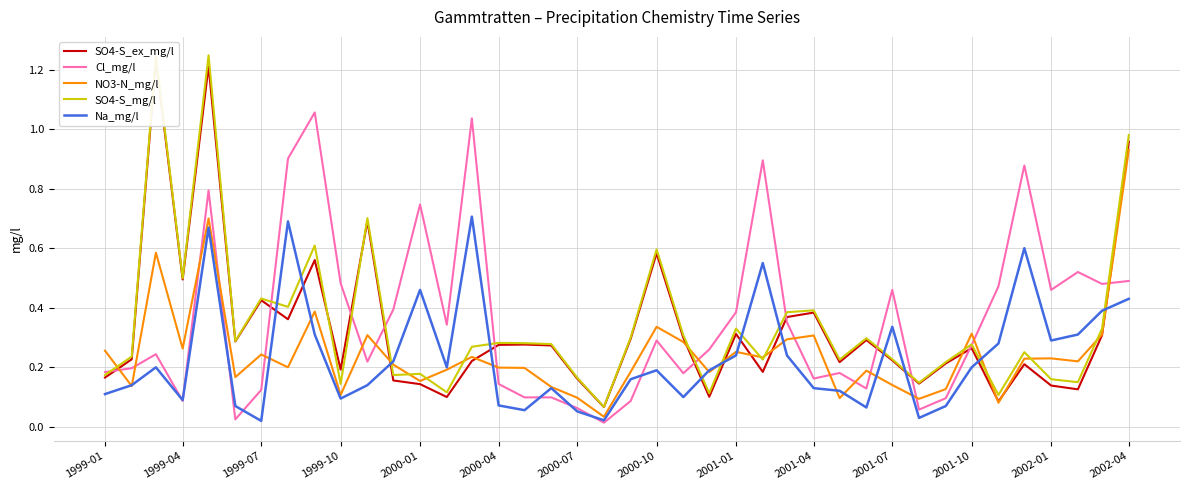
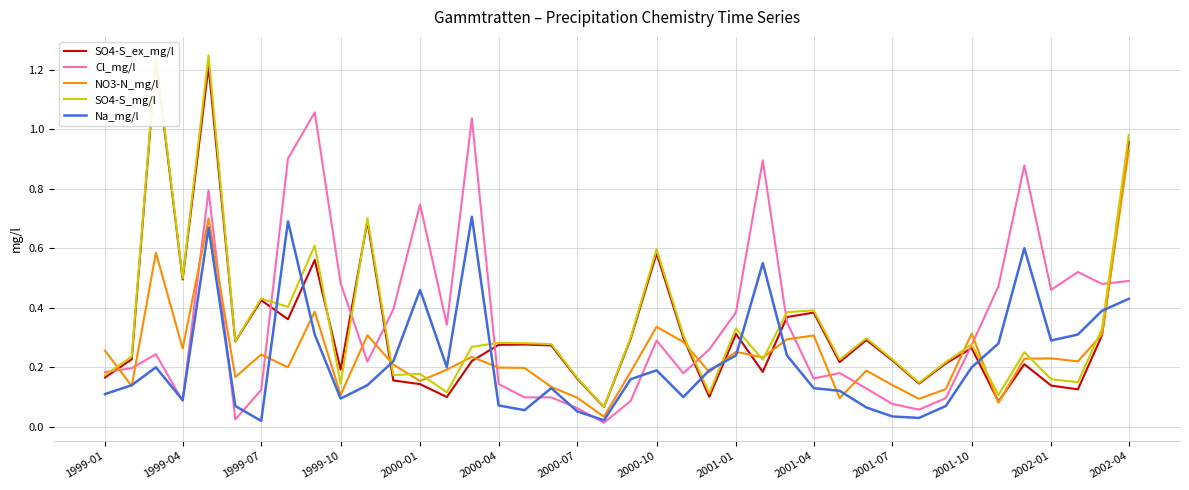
Cl_mg/l, 2001-07: 0.46 -> 0.08
Na_mg/l, 2001-07: 0.34 -> 0.04
